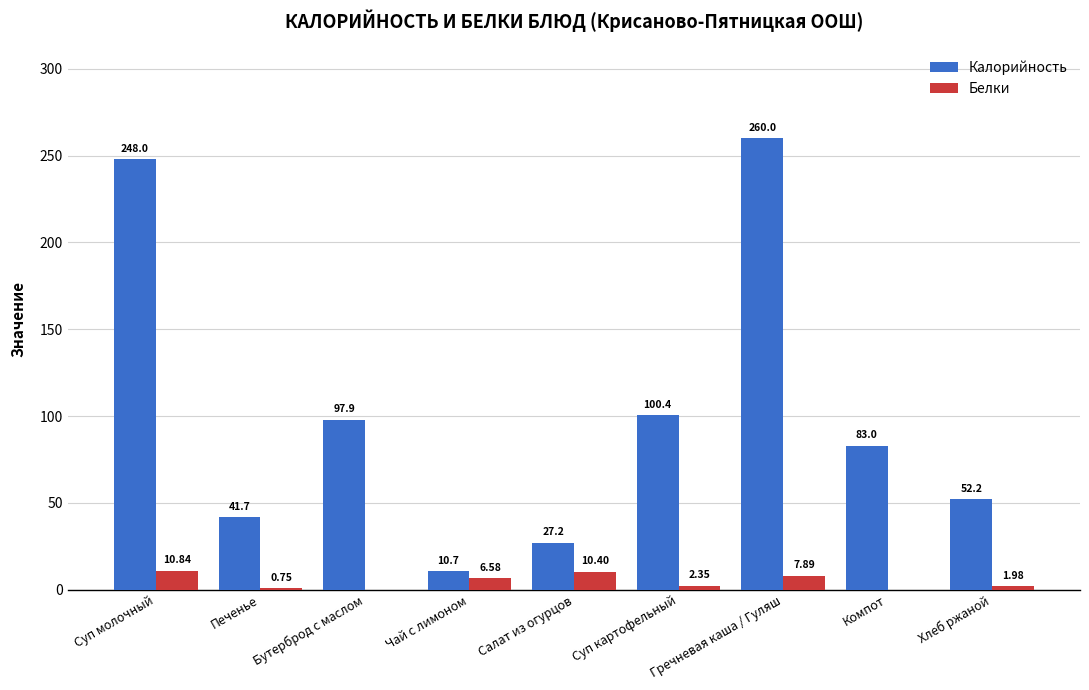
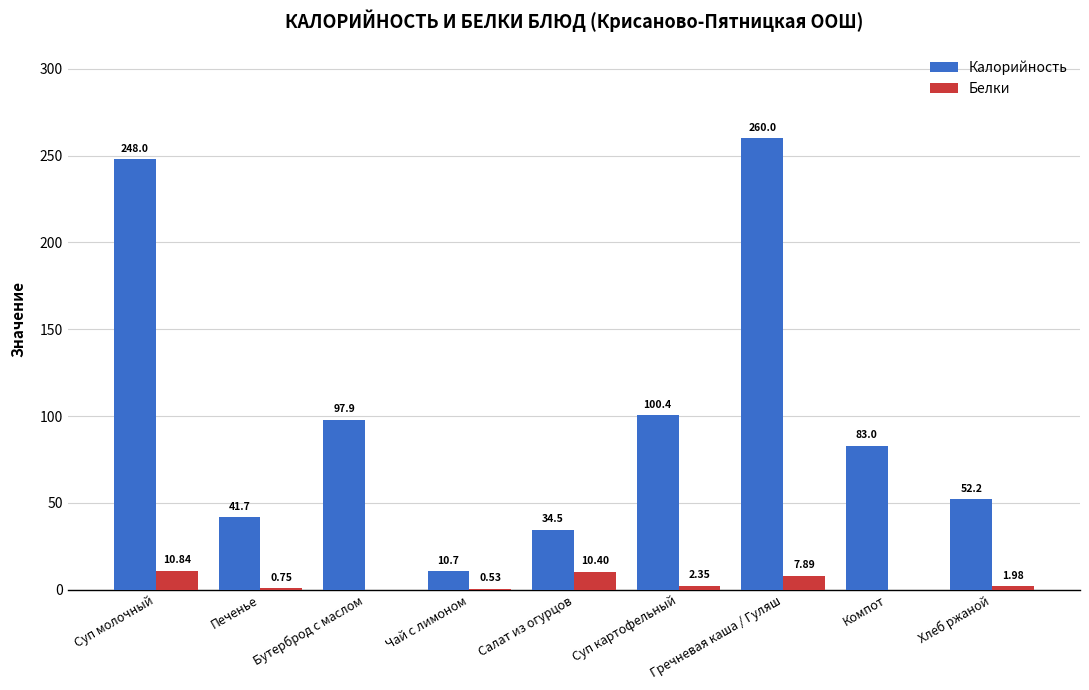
Белки, Чай с лимоном: 6.58 -> 0.53
Калорийность, Салат из огурцов: 27.2 -> 34.5
